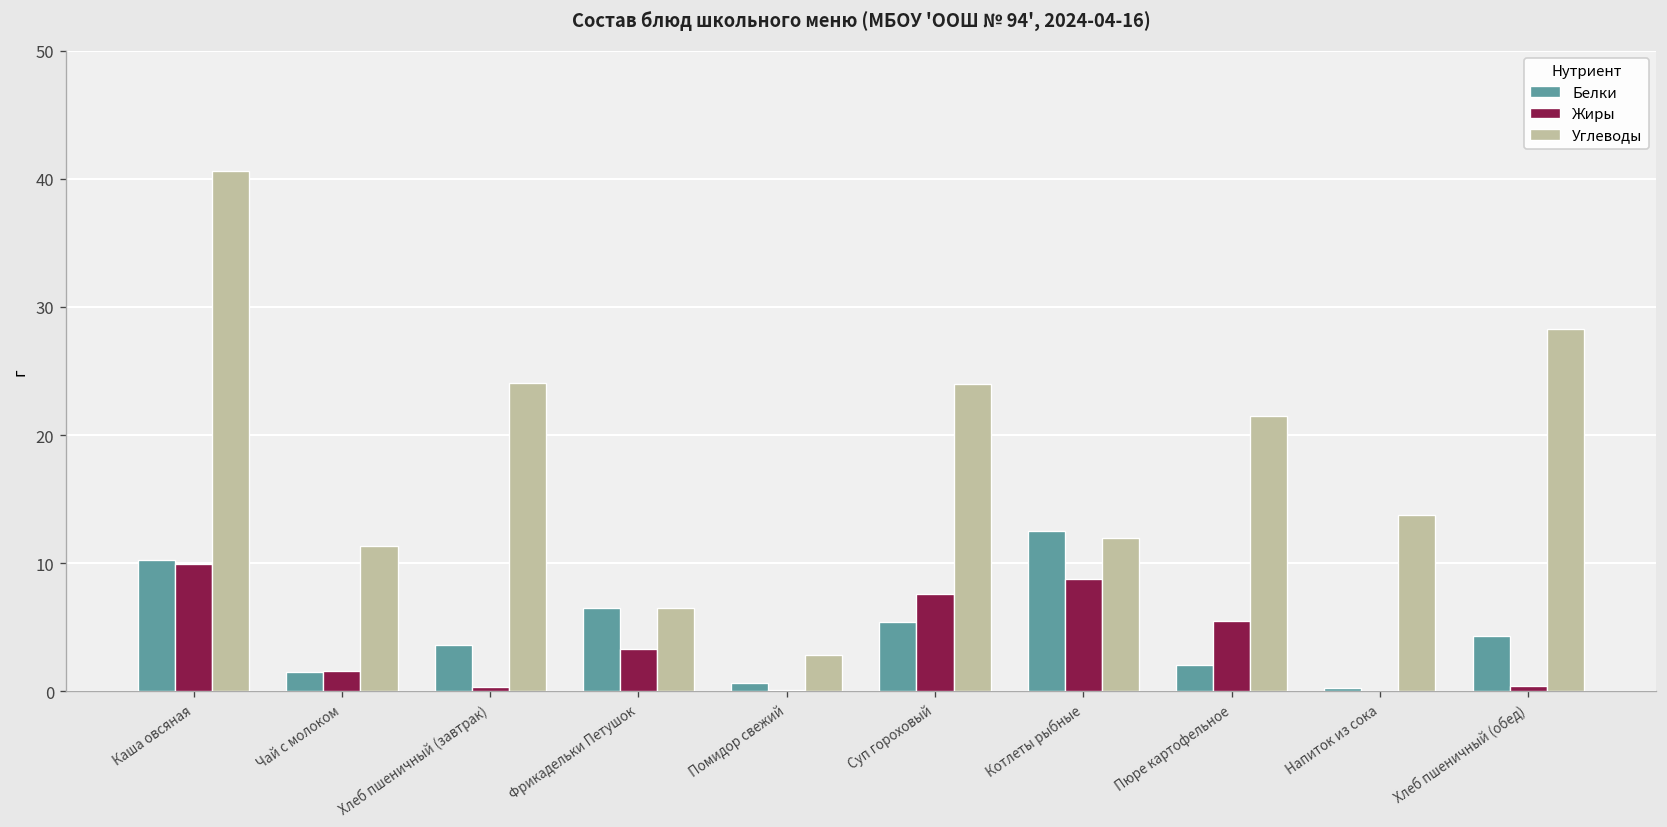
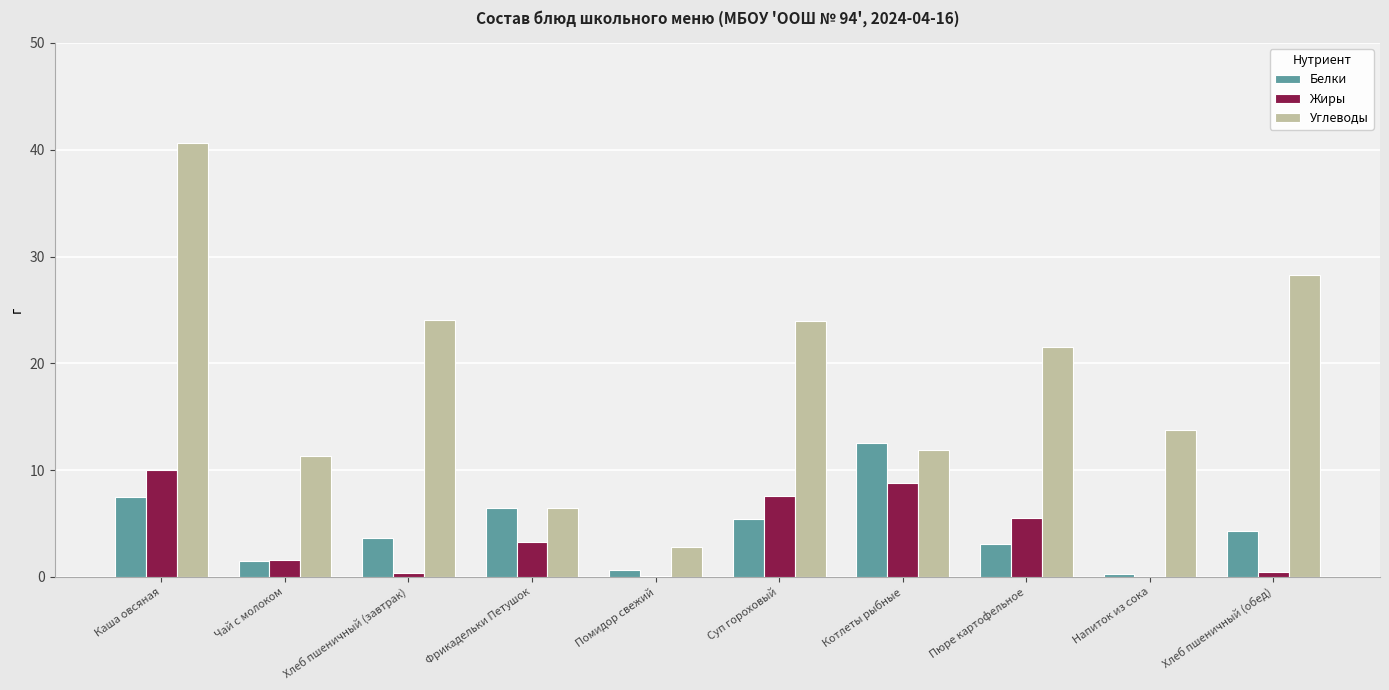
Белки, Каша овсяная: 10.2 -> 7.5
Белки, Пюре картофельное: 2.1 -> 3.1
